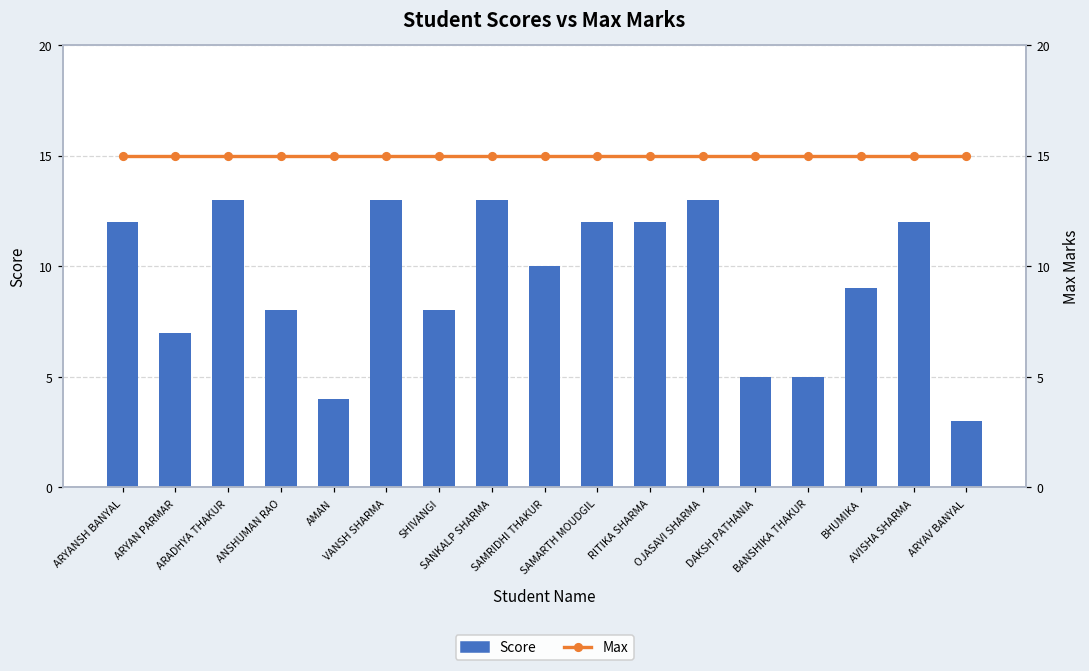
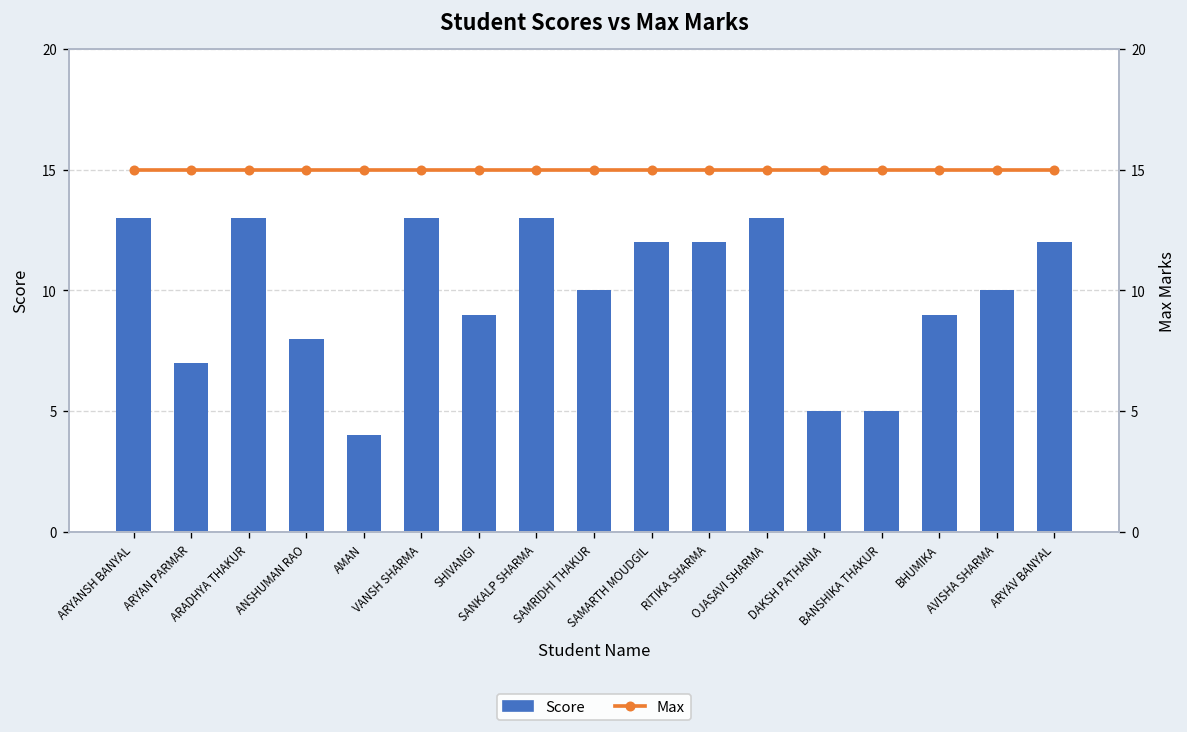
Score, ARYANSH BANYAL: 12 -> 13
Score, SHIVANGI: 8 -> 9
Score, AVISHA SHARMA: 12 -> 10
Score, ARYAV BANYAL: 3 -> 12
